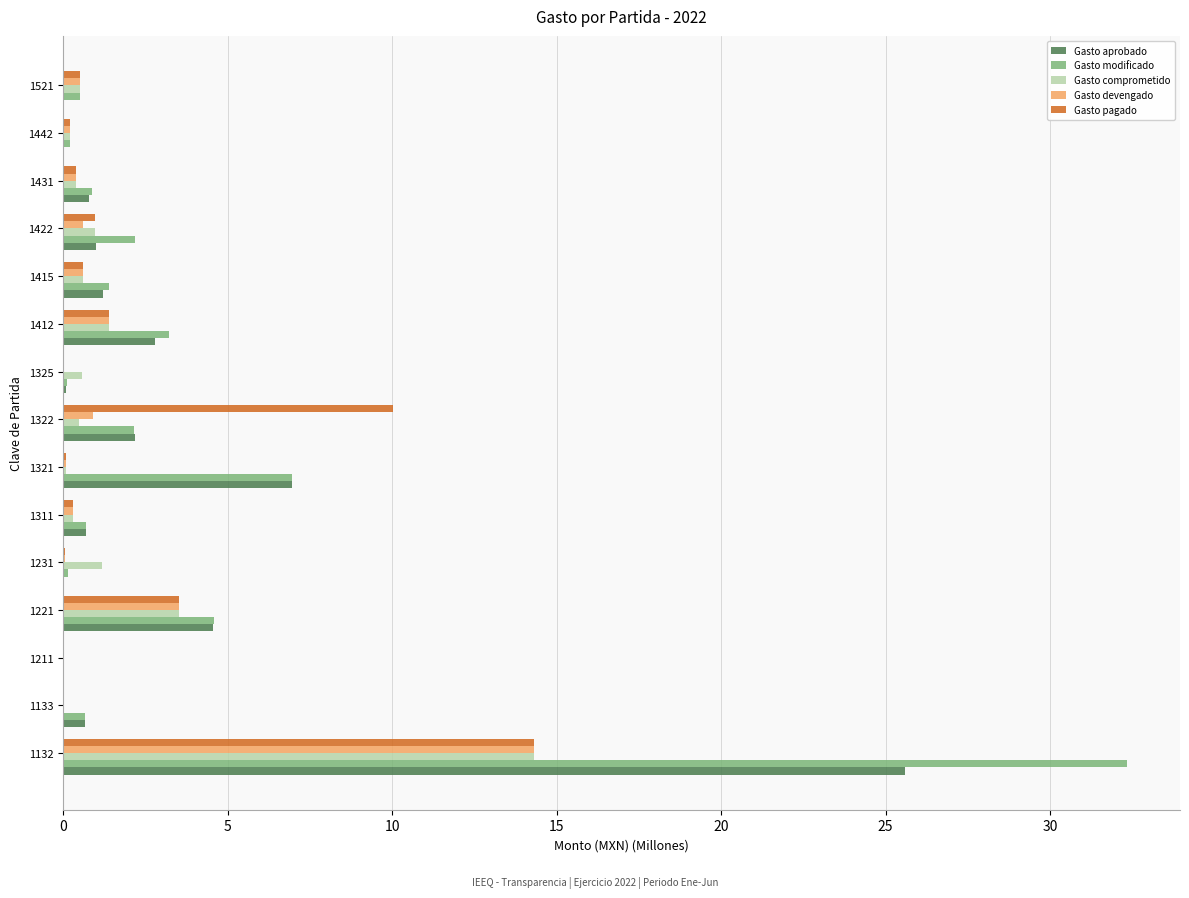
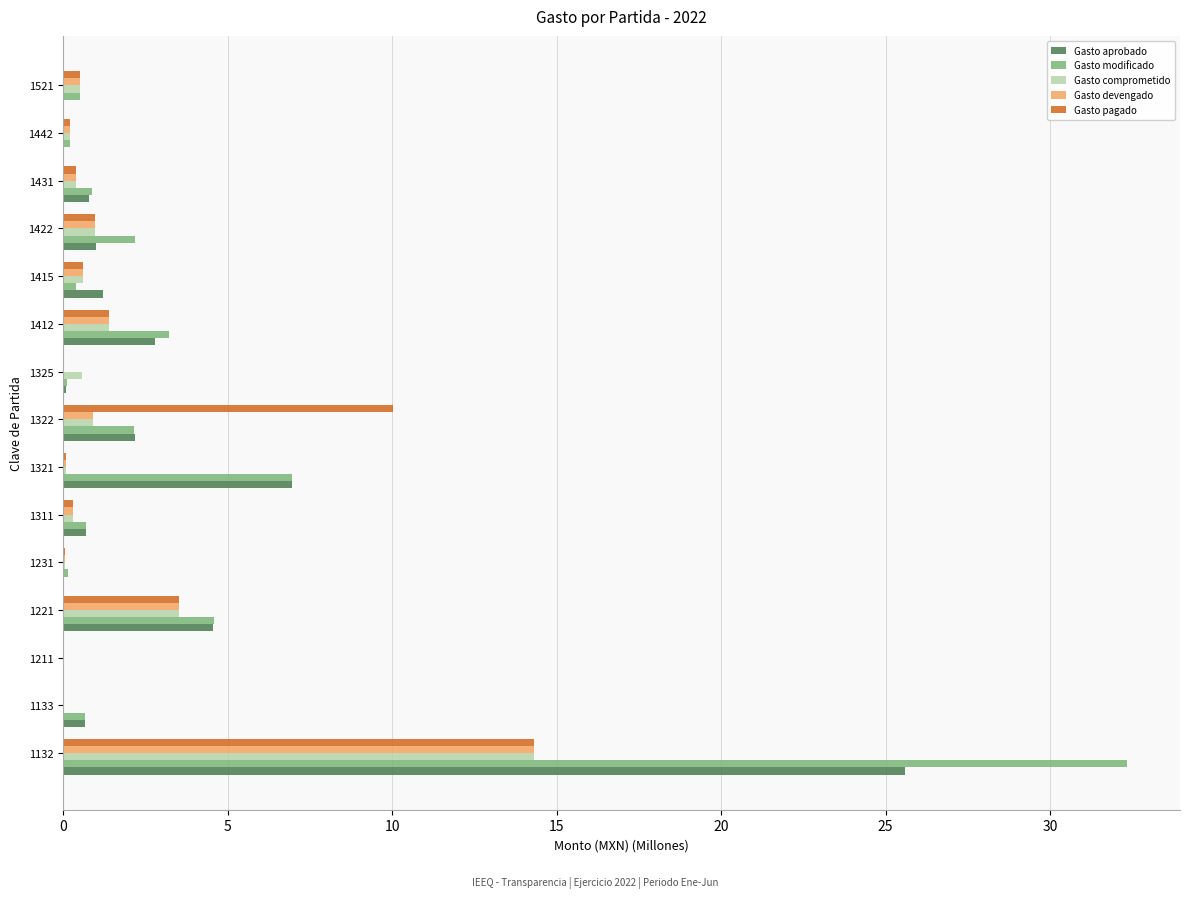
Gasto devengado, 1422: 0.6 -> 1.0
Gasto modificado, 1415: 1.4 -> 0.4
Gasto comprometido, 1322: 0.5 -> 0.9
Gasto comprometido, 1231: 1.2 -> 0.0
